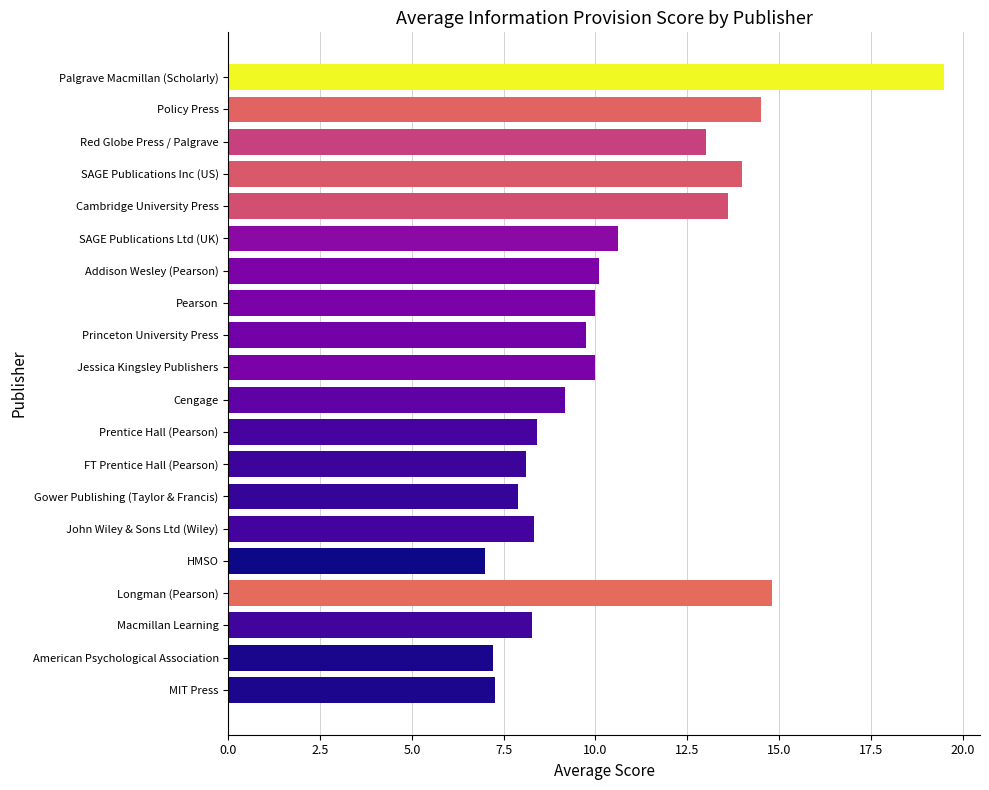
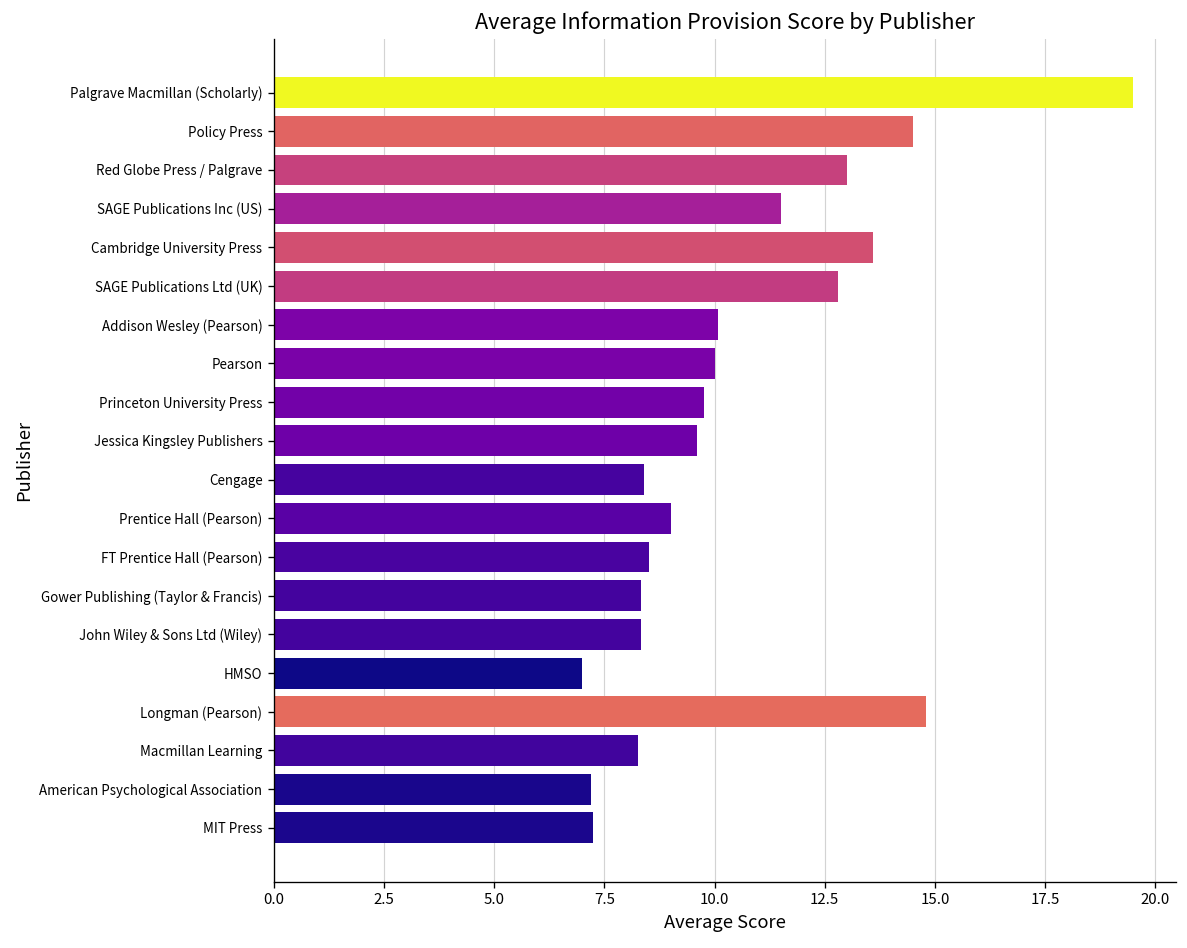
SAGE Publications Inc (US): 14.0 -> 11.5
SAGE Publications Ltd (UK): 10.6 -> 12.8
Jessica Kingsley Publishers: 10.0 -> 9.6
Cengage: 9.2 -> 8.4
Prentice Hall (Pearson): 8.4 -> 9.0
FT Prentice Hall (Pearson): 8.1 -> 8.5
Gower Publishing (Taylor & Francis): 7.9 -> 8.3
